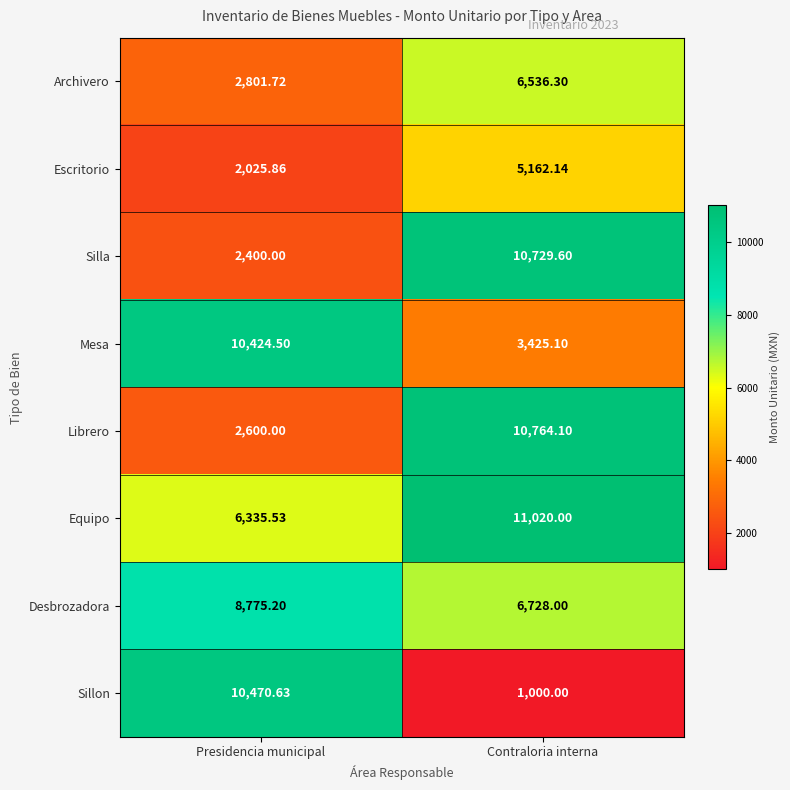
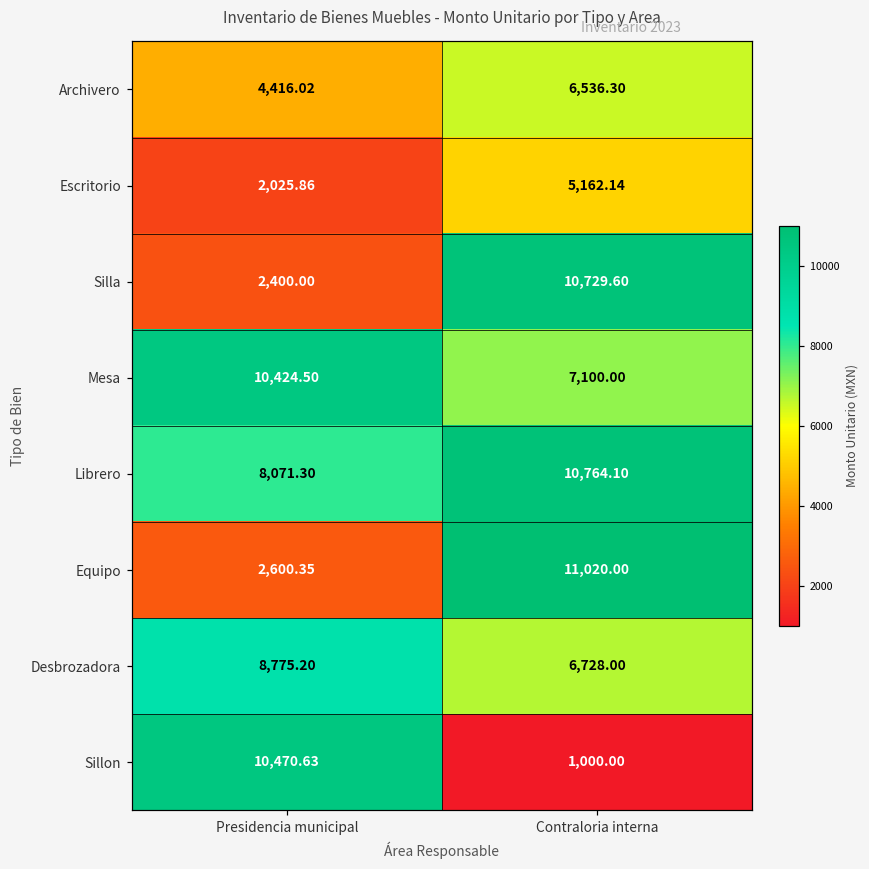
Archivero, Presidencia municipal: 2,801.72 -> 4,416.02
Mesa, Contraloria interna: 3,425.10 -> 7,100.00
Librero, Presidencia municipal: 2,600.00 -> 8,071.30
Equipo, Presidencia municipal: 6,335.53 -> 2,600.35
